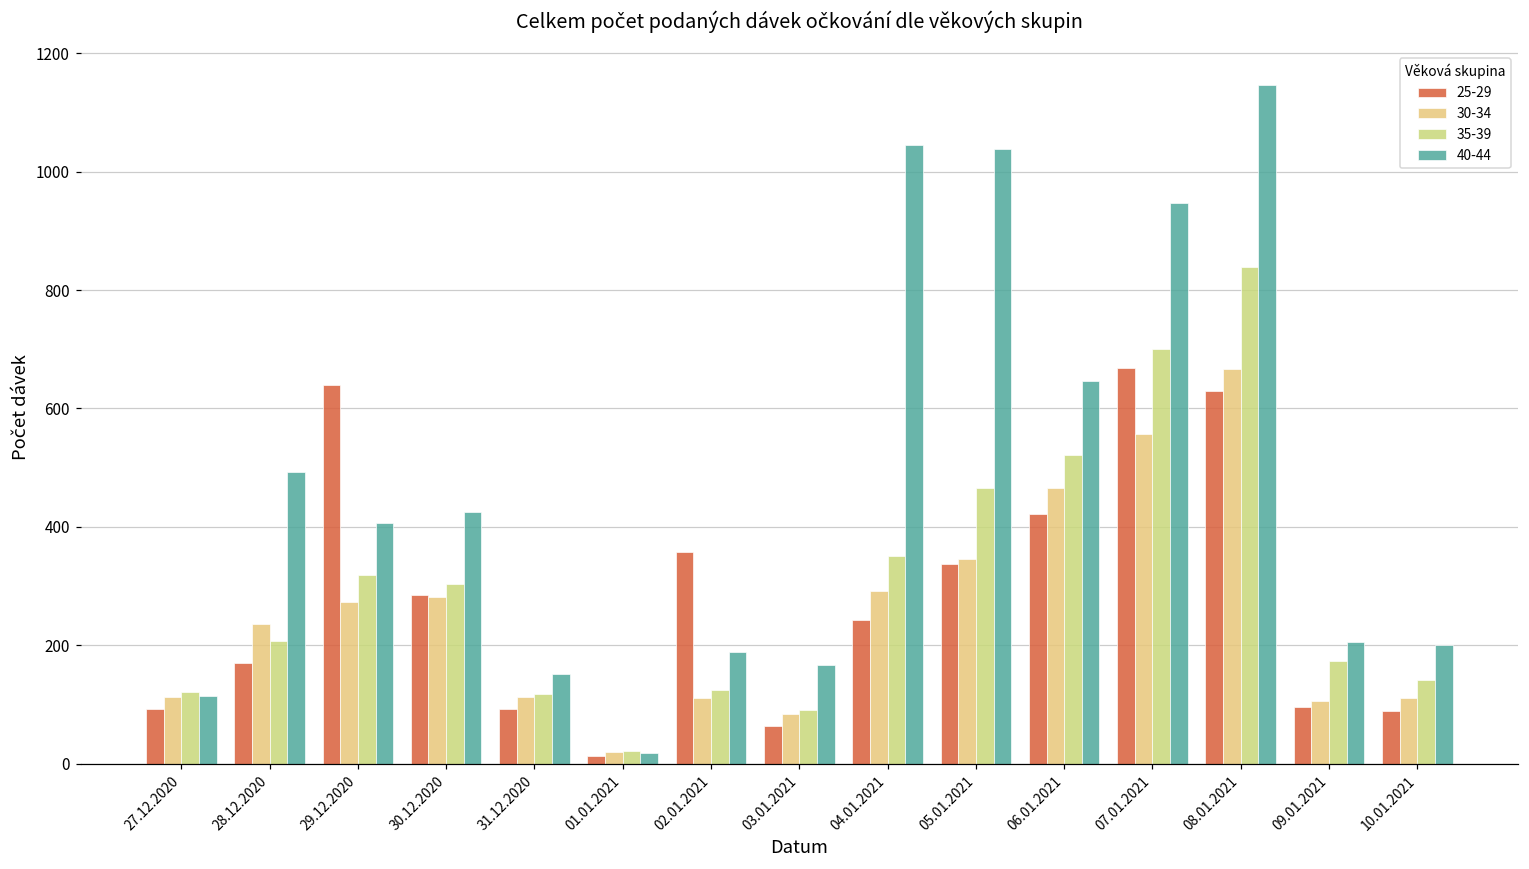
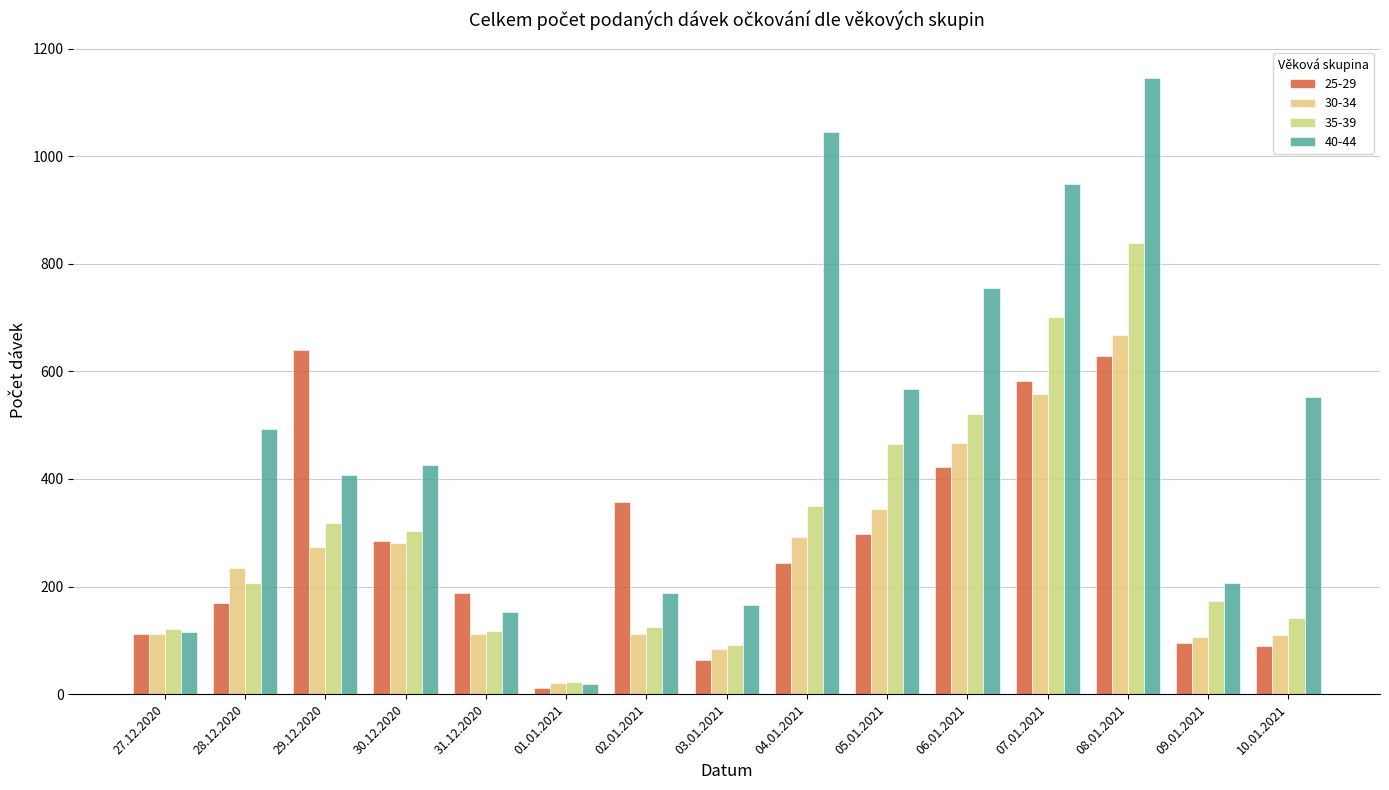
25-29, 27.12.2020: 90 -> 110
25-29, 31.12.2020: 90 -> 190
25-29, 05.01.2021: 340 -> 300
40-44, 05.01.2021: 1040 -> 570
40-44, 06.01.2021: 650 -> 760
25-29, 07.01.2021: 670 -> 580
40-44, 10.01.2021: 200 -> 550
